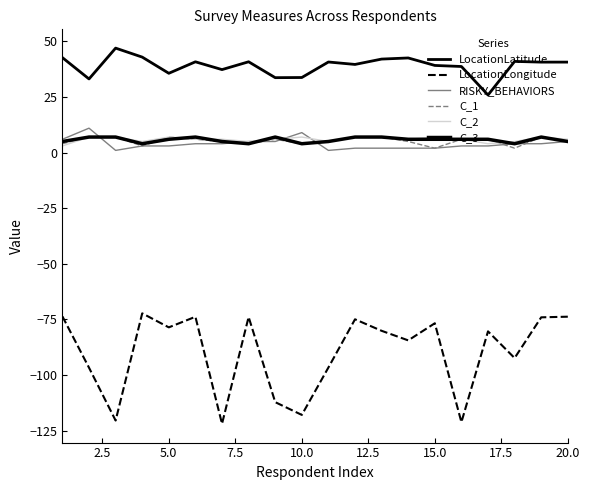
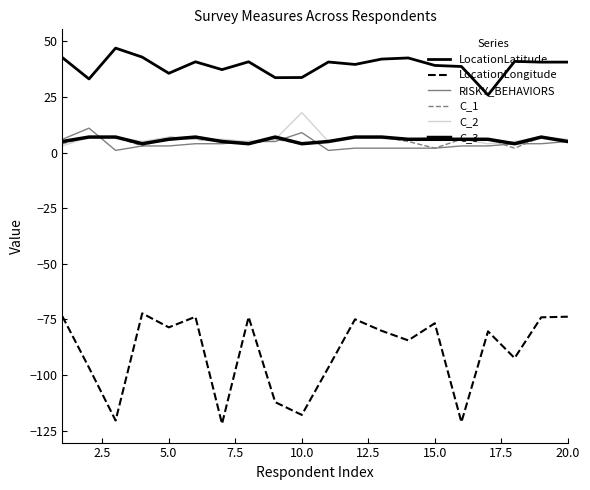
C_2, 10.0: 7 -> 18
